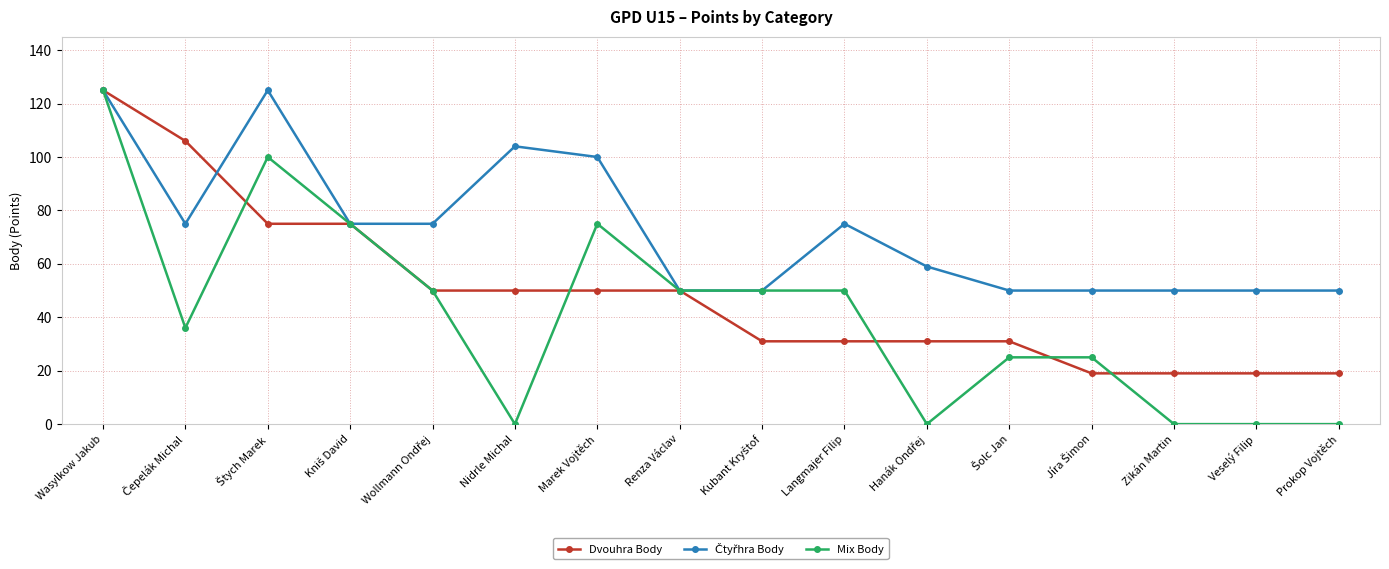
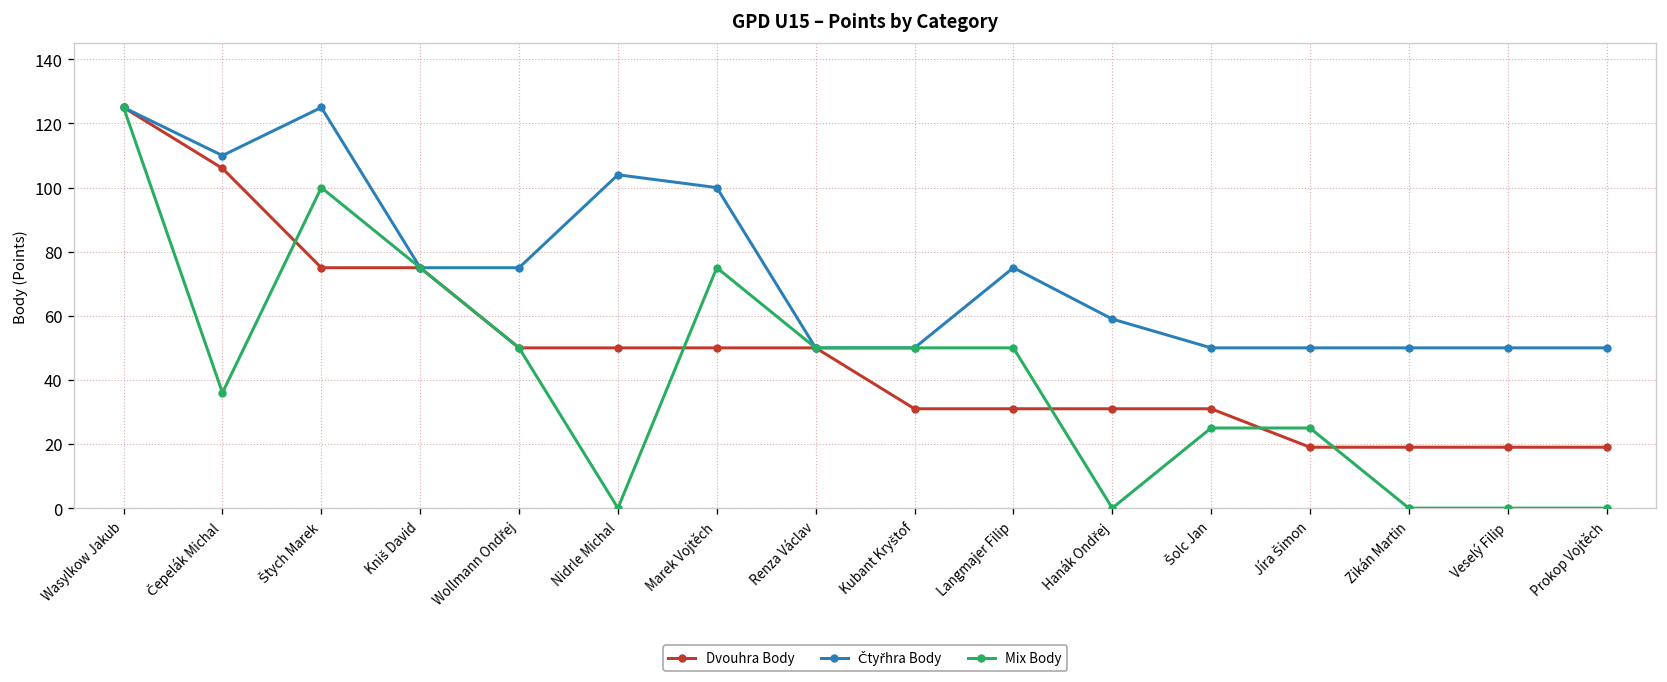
Čtyřhra Body, Čepelák Michal: 75 -> 110
